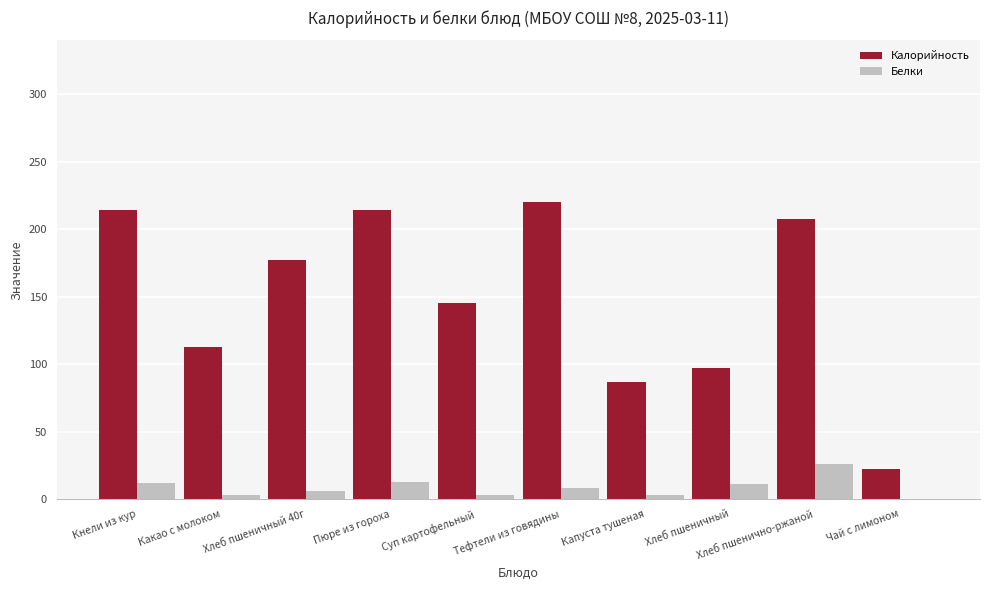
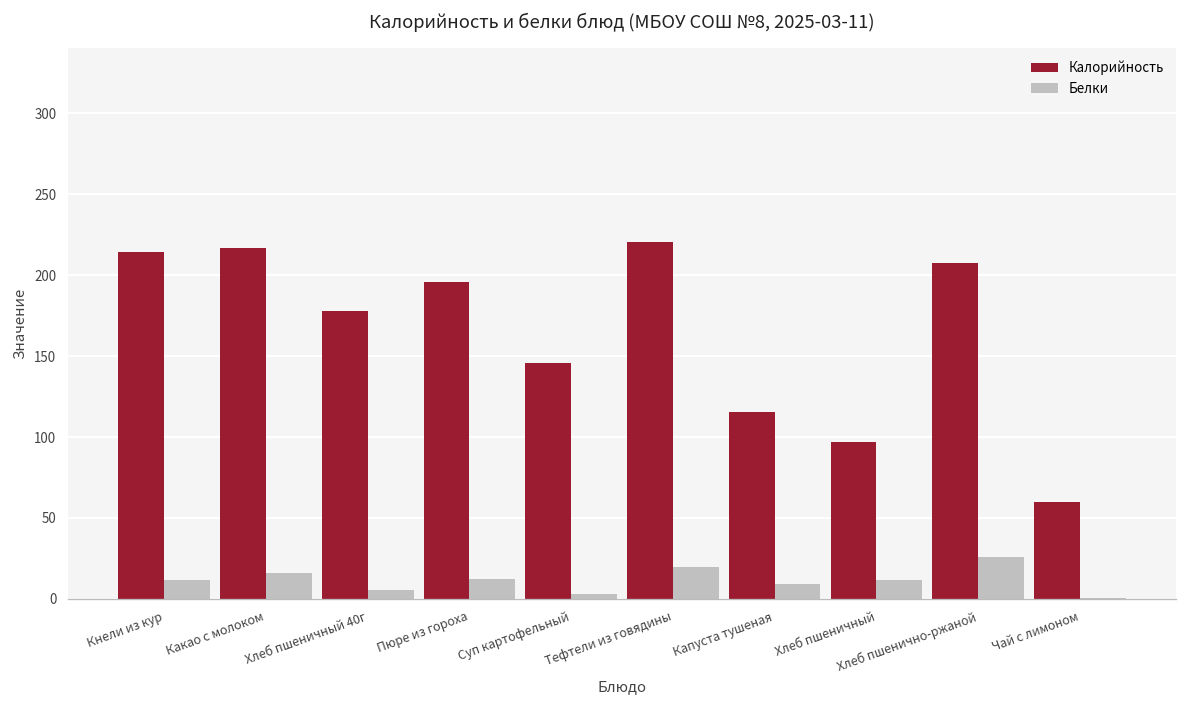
Калорийность, Какао с молоком: 113 -> 217
Белки, Какао с молоком: 3 -> 16
Калорийность, Пюре из гороха: 215 -> 196
Белки, Тефтели из говядины: 8 -> 20
Калорийность, Капуста тушеная: 87 -> 116
Белки, Капуста тушеная: 3 -> 9
Калорийность, Чай с лимоном: 22 -> 60
